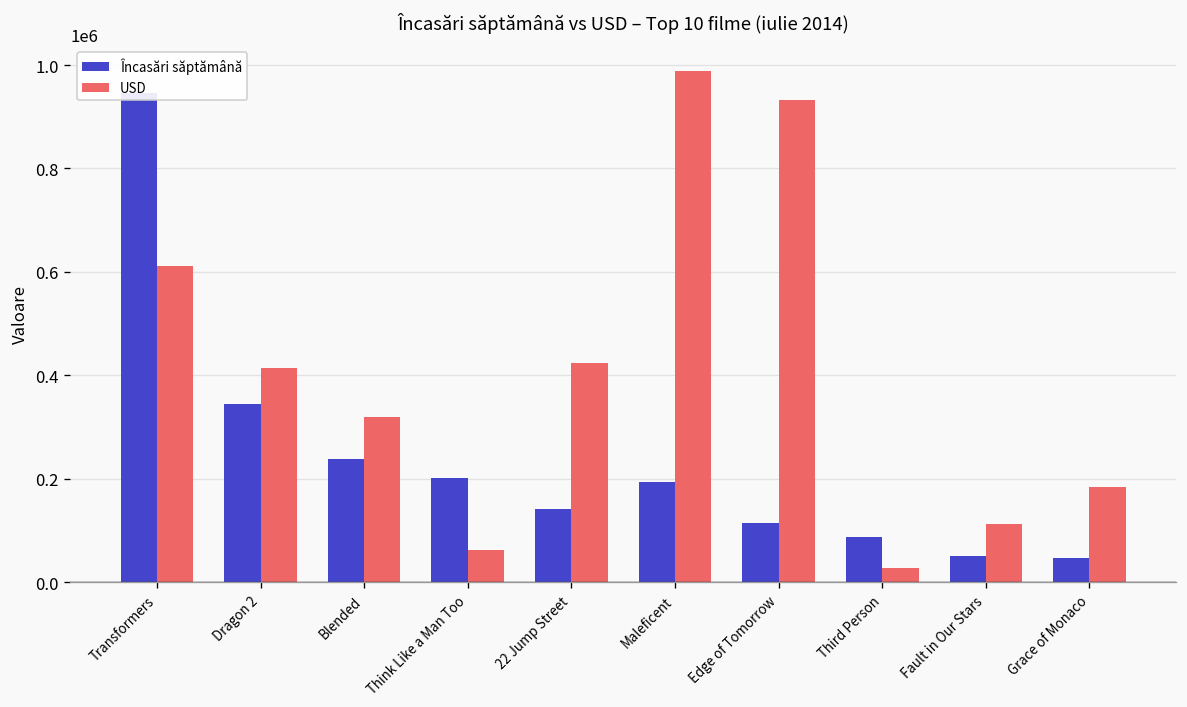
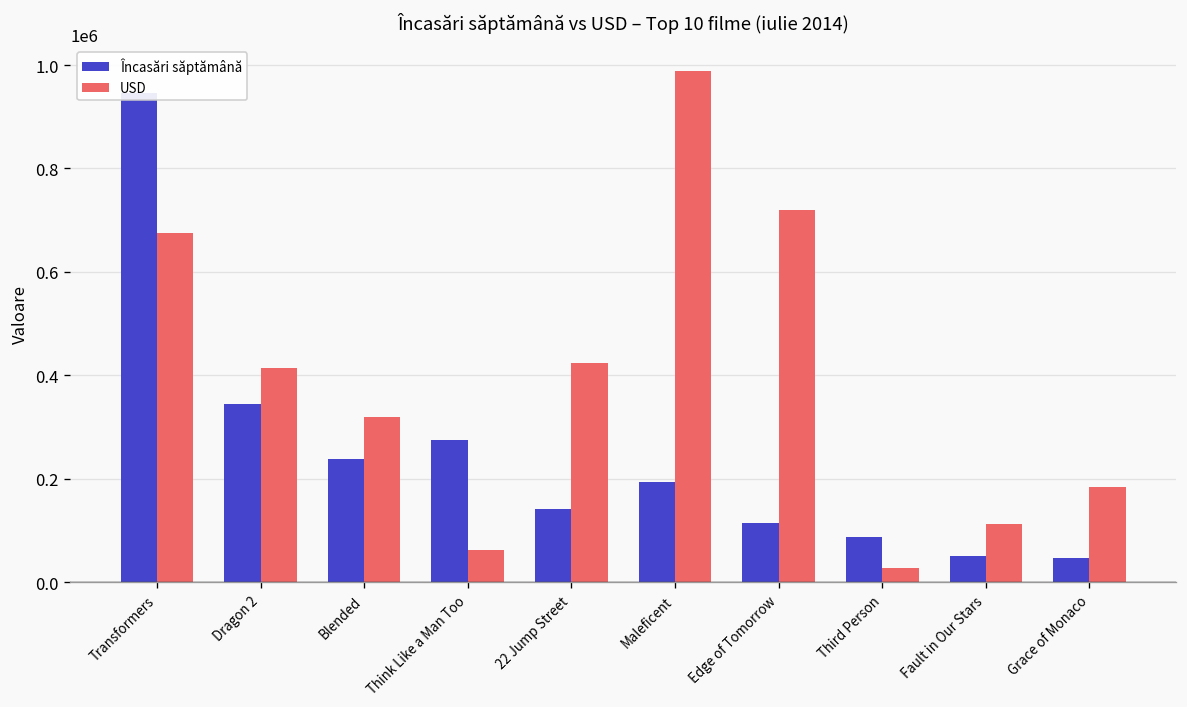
USD, Transformers: 610000 -> 680000
Încasări săptămână, Think Like a Man Too: 200000 -> 270000
USD, Edge of Tomorrow: 930000 -> 720000
